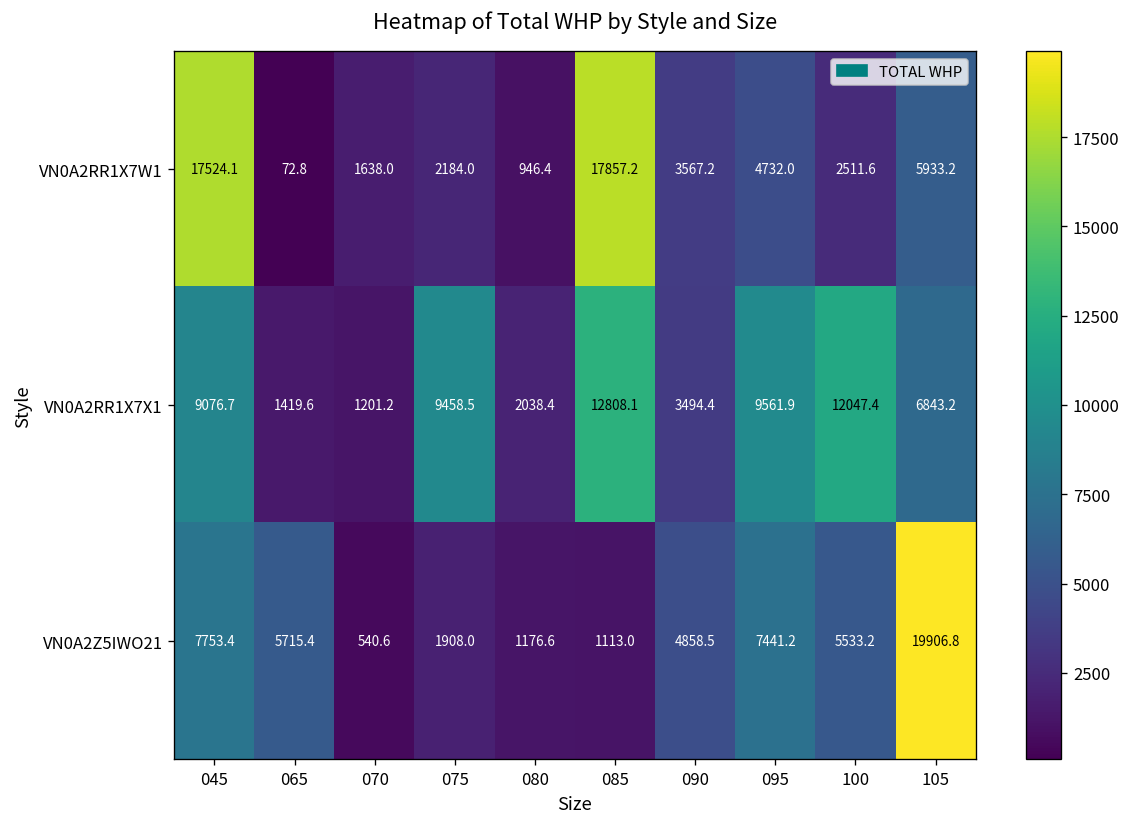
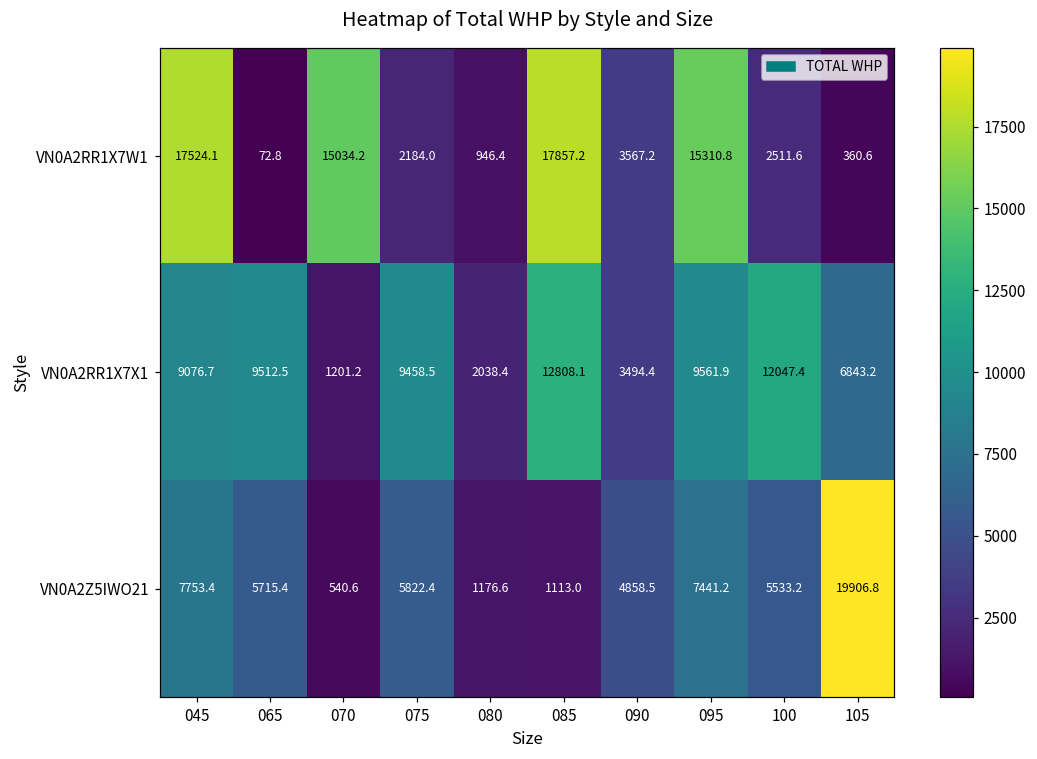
VN0A2RR1X7W1, 070: 1638.0 -> 15034.2
VN0A2RR1X7W1, 095: 4732.0 -> 15310.8
VN0A2RR1X7W1, 105: 5933.2 -> 360.6
VN0A2RR1X7X1, 065: 1419.6 -> 9512.5
VN0A2Z5IWO21, 075: 1908.0 -> 5822.4
